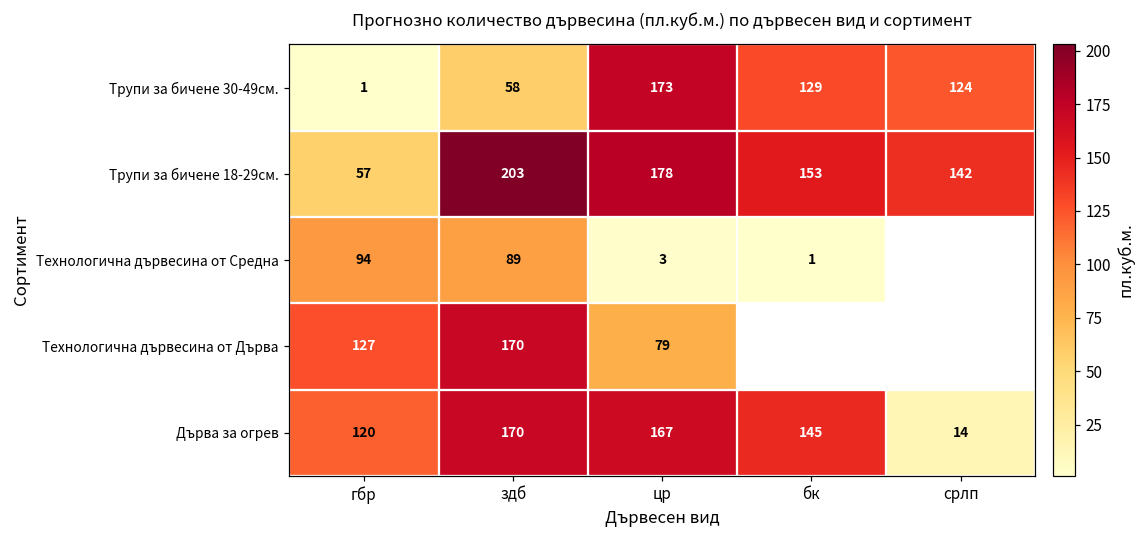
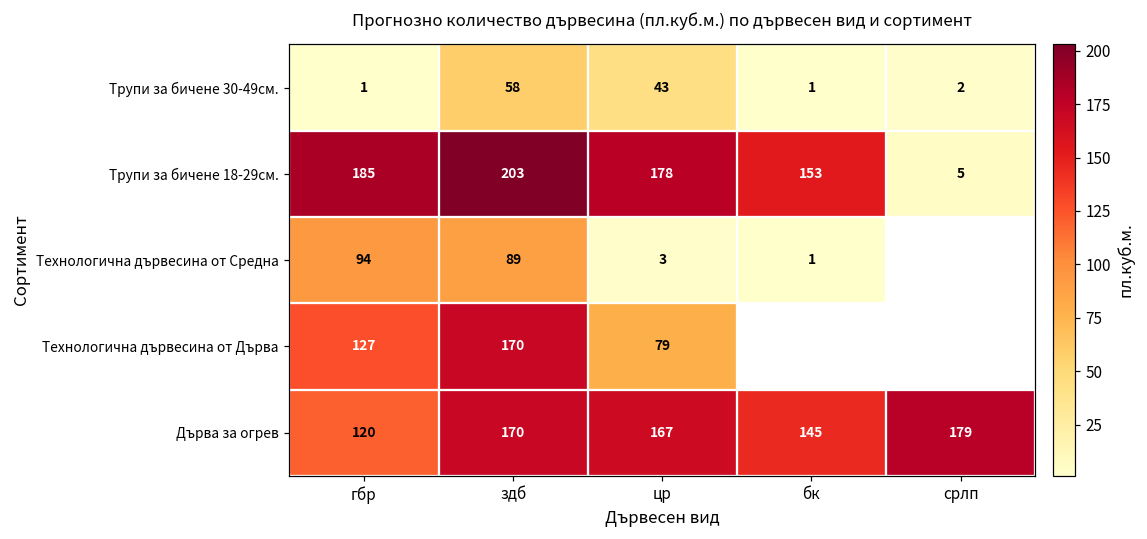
Трупи за бичене 30-49см., цр: 173 -> 43
Трупи за бичене 30-49см., бк: 129 -> 1
Трупи за бичене 30-49см., срлп: 124 -> 2
Трупи за бичене 18-29см., гбр: 57 -> 185
Трупи за бичене 18-29см., срлп: 142 -> 5
Дърва за огрев, срлп: 14 -> 179
